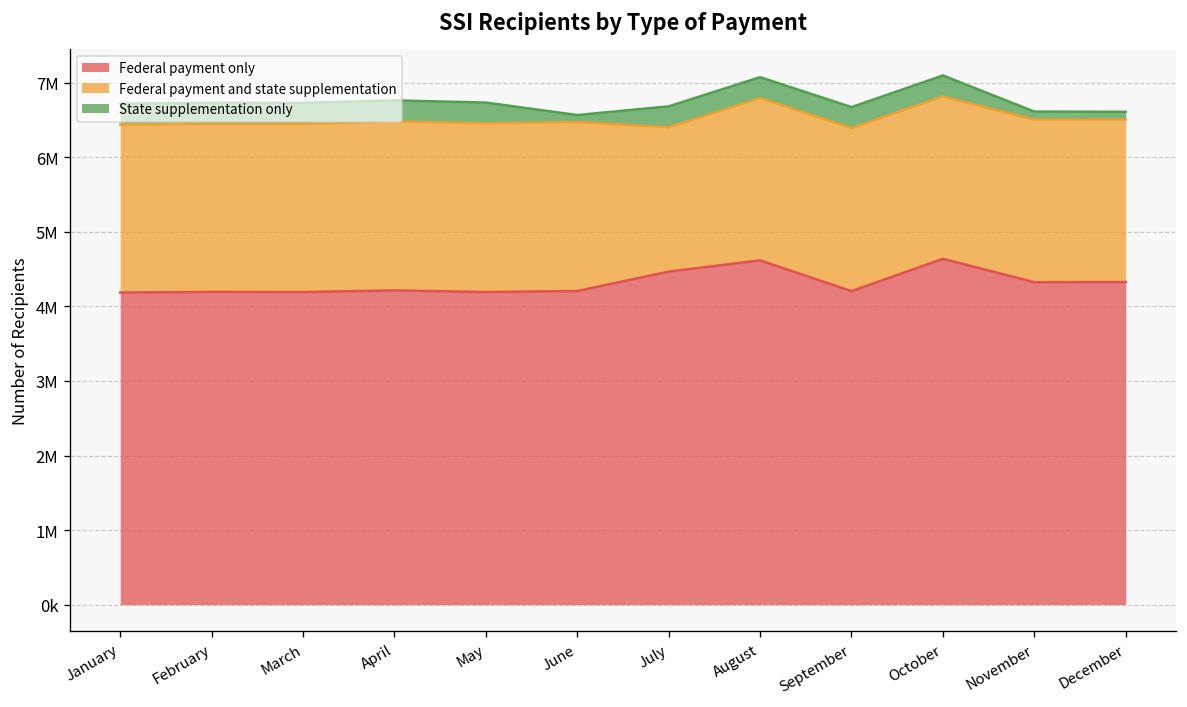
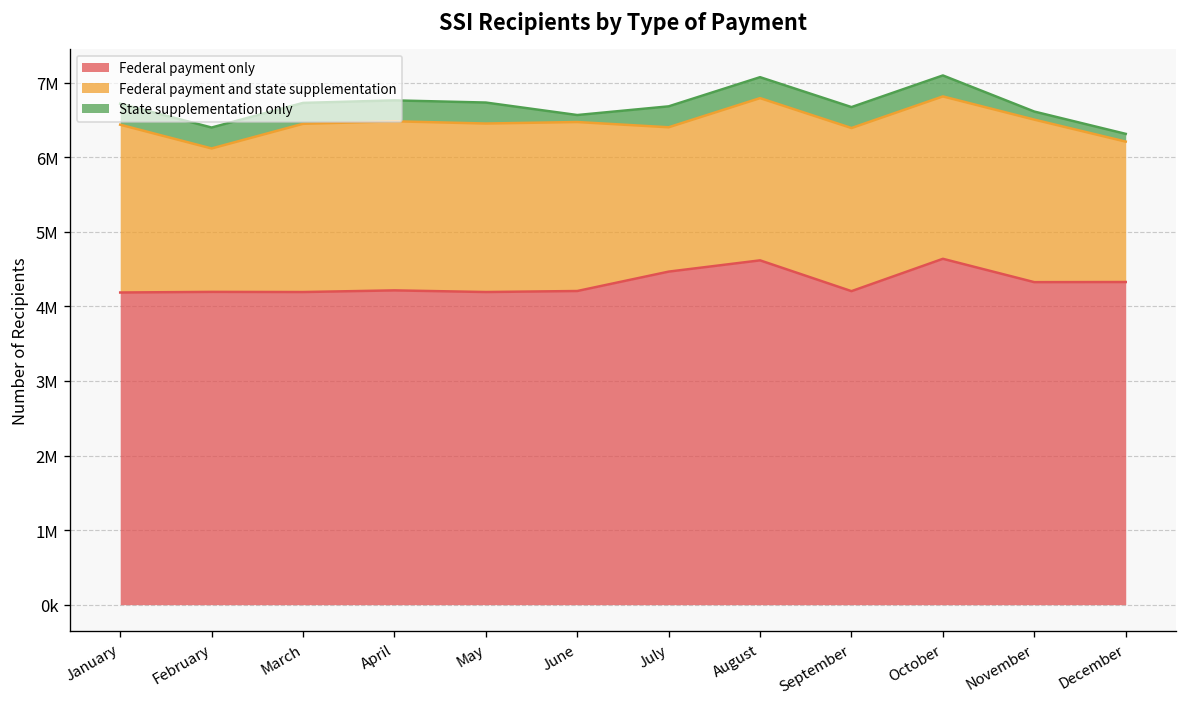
Federal payment and state supplementation, February: 2300000 -> 1900000
Federal payment and state supplementation, December: 2200000 -> 1900000
